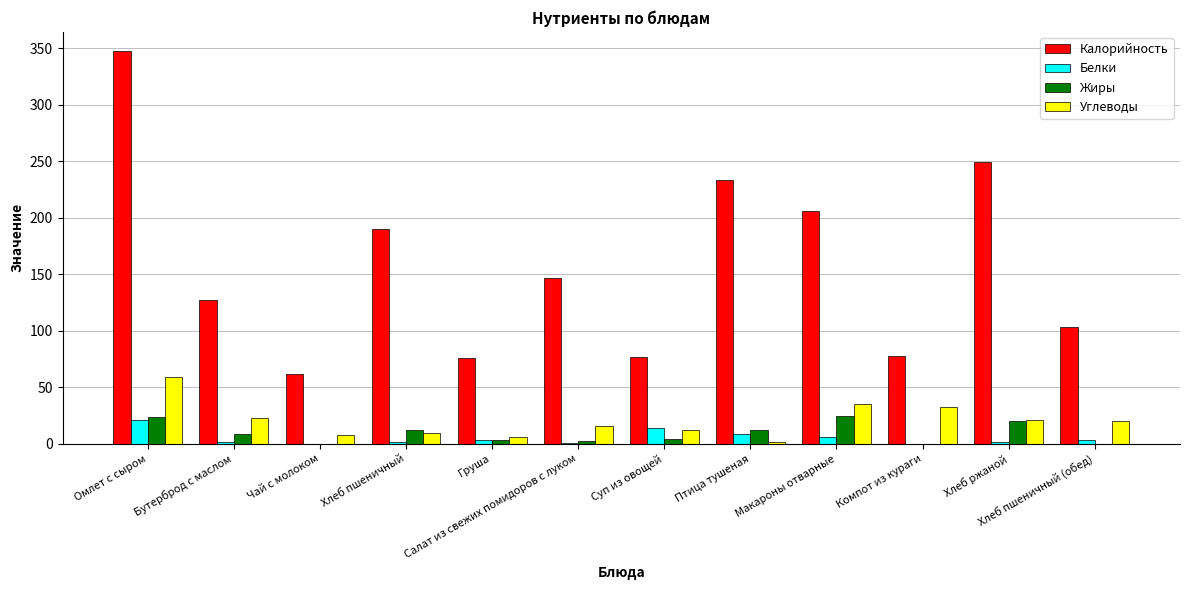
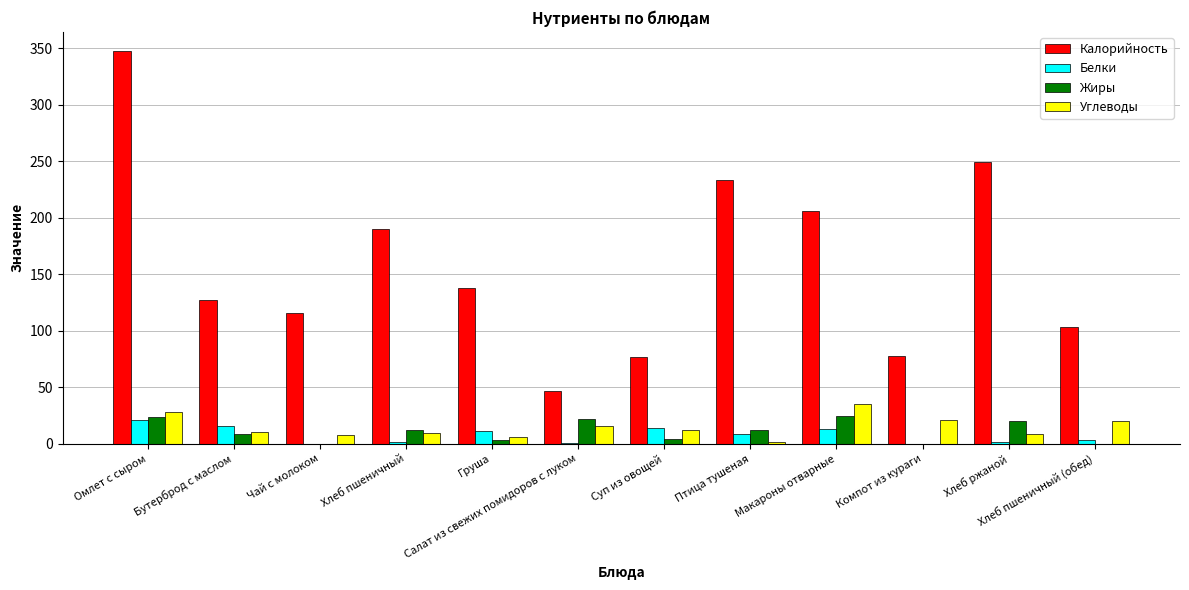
Углеводы, Омлет с сыром: 59 -> 29
Белки, Бутерброд с маслом: 2 -> 16
Углеводы, Бутерброд с маслом: 23 -> 10
Калорийность, Чай с молоком: 62 -> 116
Калорийность, Груша: 76 -> 138
Белки, Груша: 4 -> 11
Калорийность, Салат из свежих помидоров с луком: 147 -> 47
Жиры, Салат из свежих помидоров с луком: 3 -> 22
Белки, Макароны отварные: 6 -> 14
Углеводы, Компот из кураги: 32 -> 22
Углеводы, Хлеб ржаной: 21 -> 9
